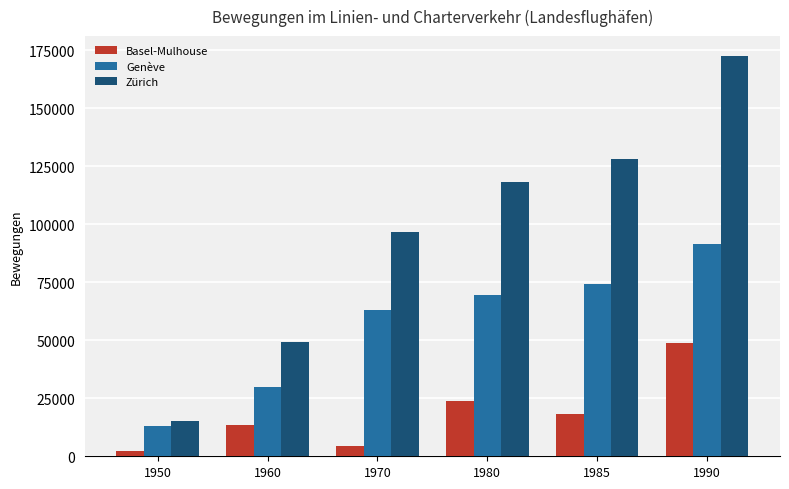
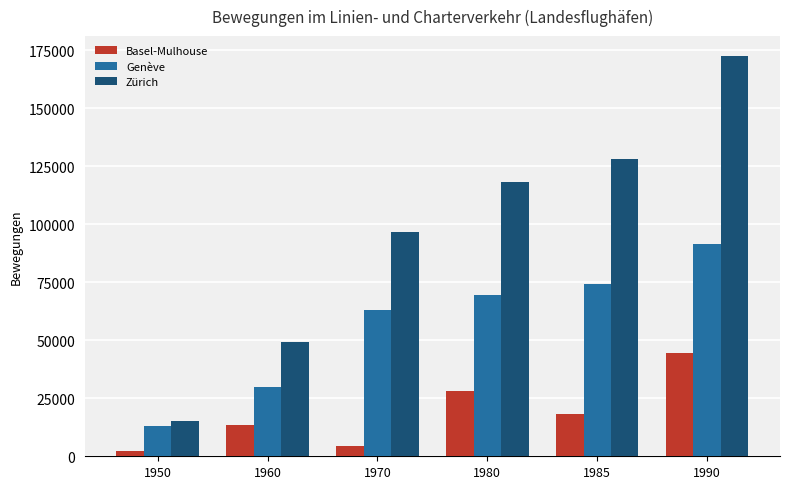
Basel-Mulhouse, 1980: 24000 -> 28000
Basel-Mulhouse, 1990: 49000 -> 45000
